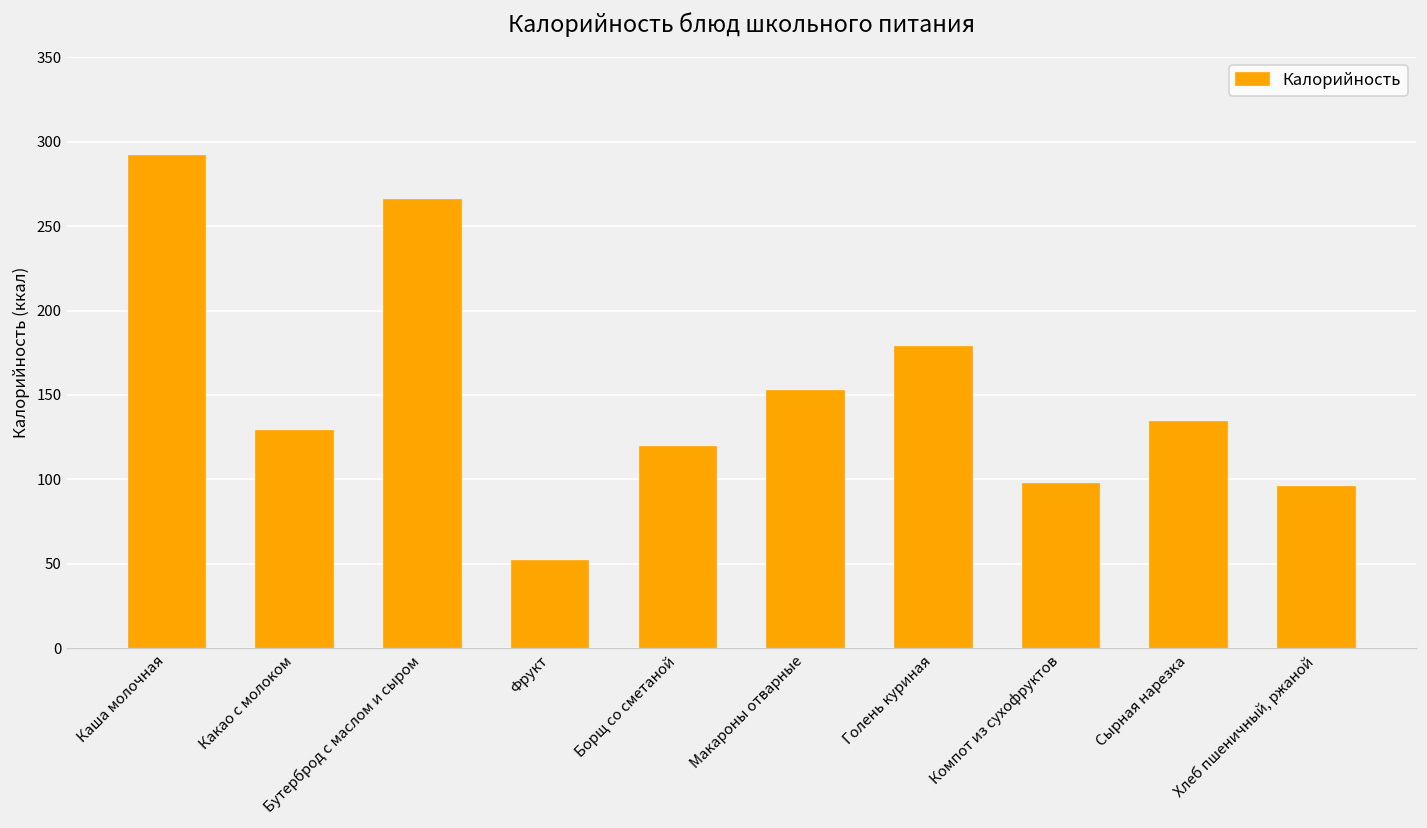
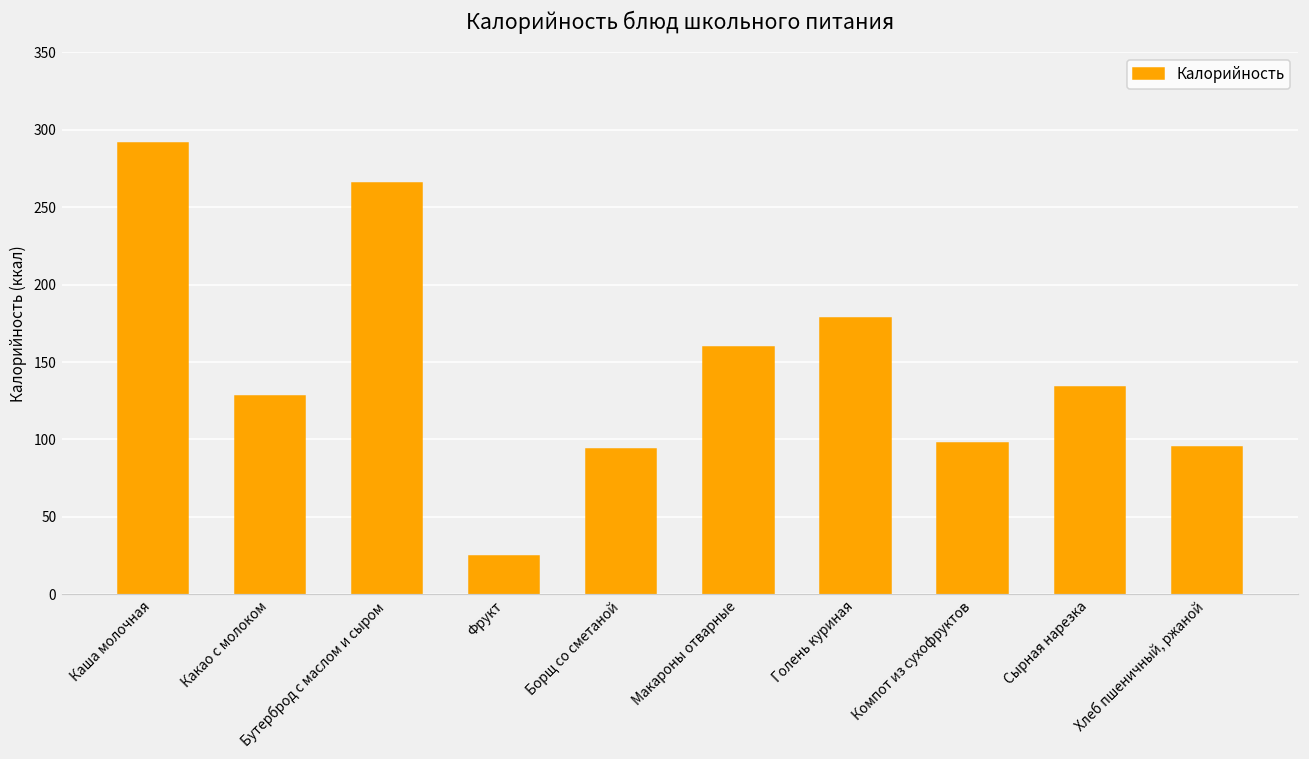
Фрукт: 52 -> 25
Борщ со сметаной: 120 -> 94
Макароны отварные: 152 -> 160
